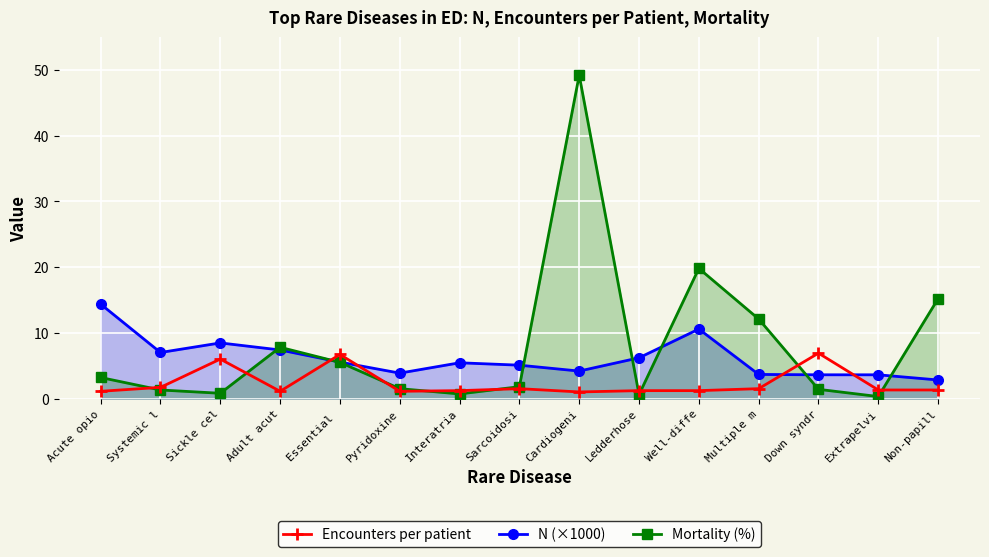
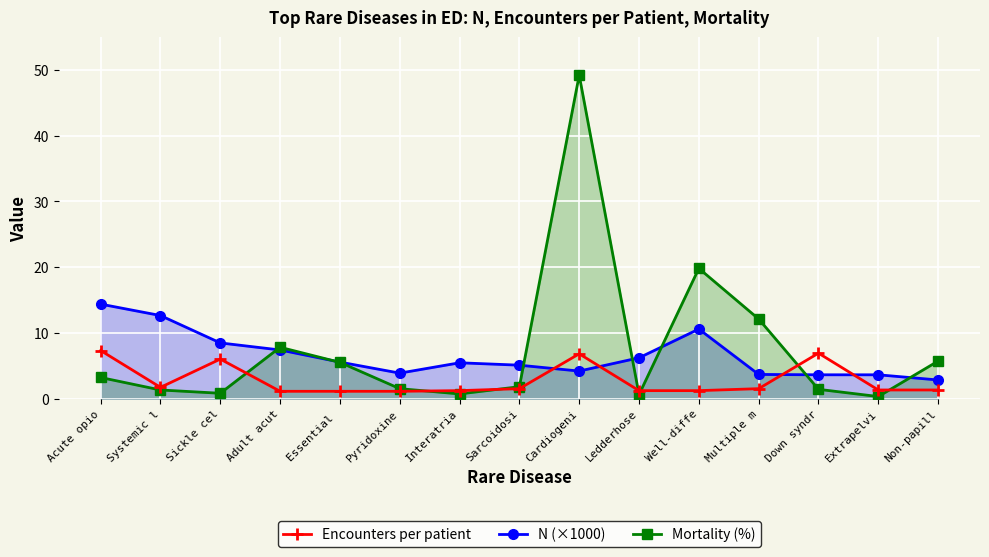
Encounters per patient, Acute opio: 1 -> 7
N (×1000), Systemic l: 7 -> 13
Encounters per patient, Essential: 7 -> 1
Encounters per patient, Cardiogeni: 1 -> 7
Mortality (%), Non-papill: 15 -> 6
